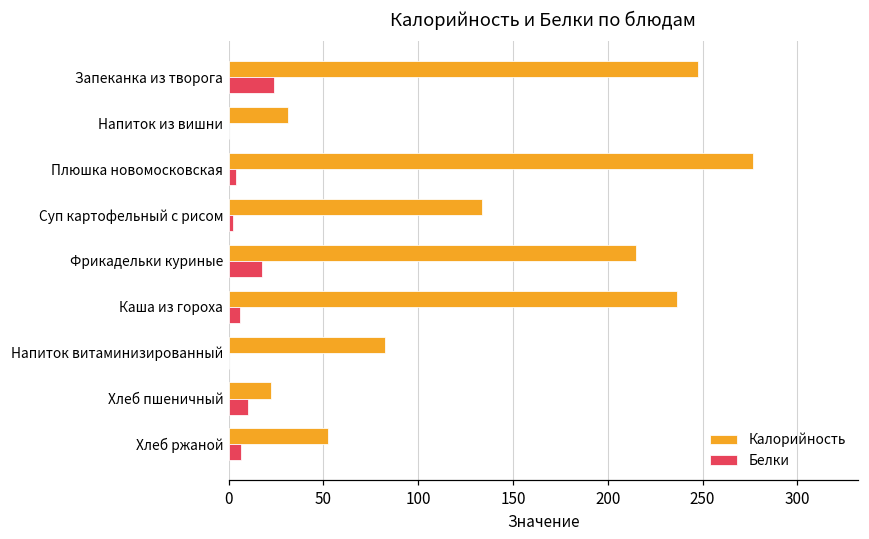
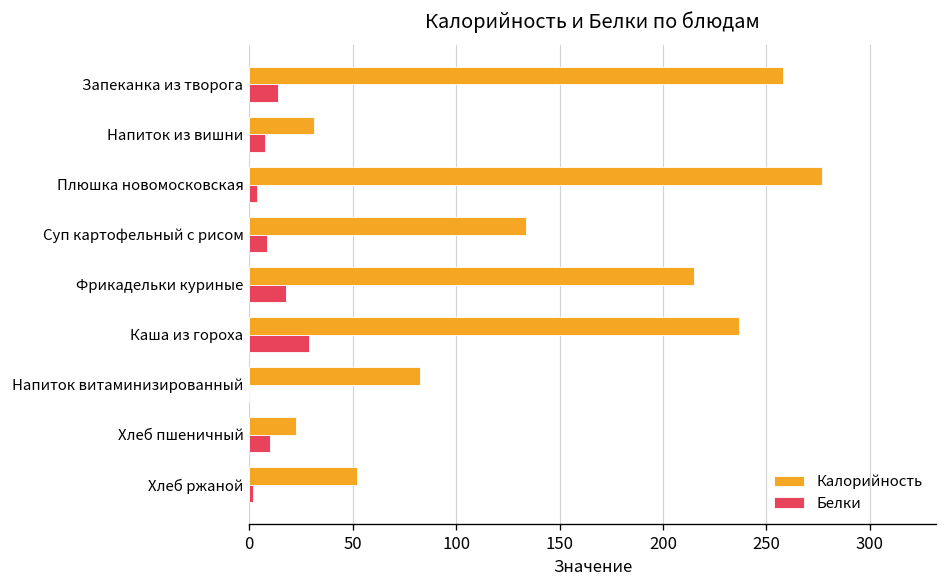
Калорийность, Запеканка из творога: 247 -> 258
Белки, Запеканка из творога: 24 -> 14
Белки, Напиток из вишни: 0 -> 8
Белки, Суп картофельный с рисом: 3 -> 9
Белки, Каша из гороха: 6 -> 29
Белки, Хлеб ржаной: 7 -> 2
